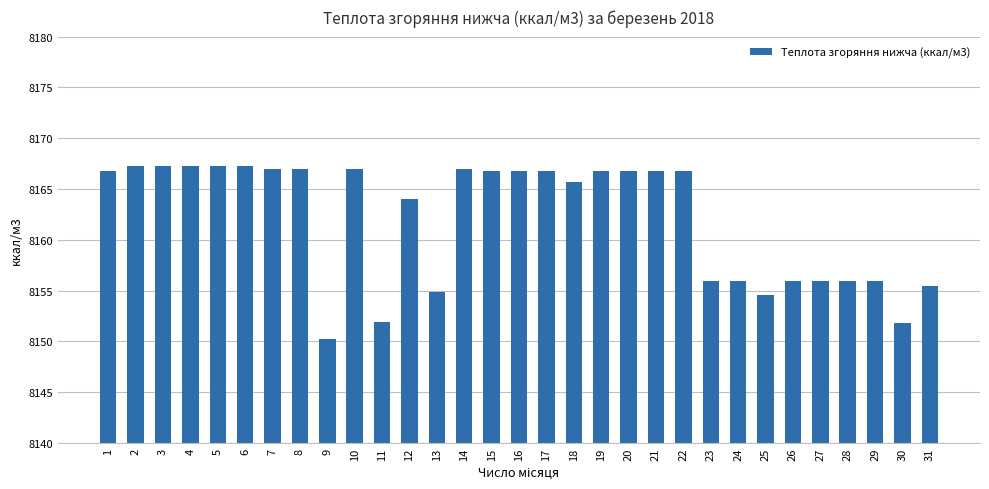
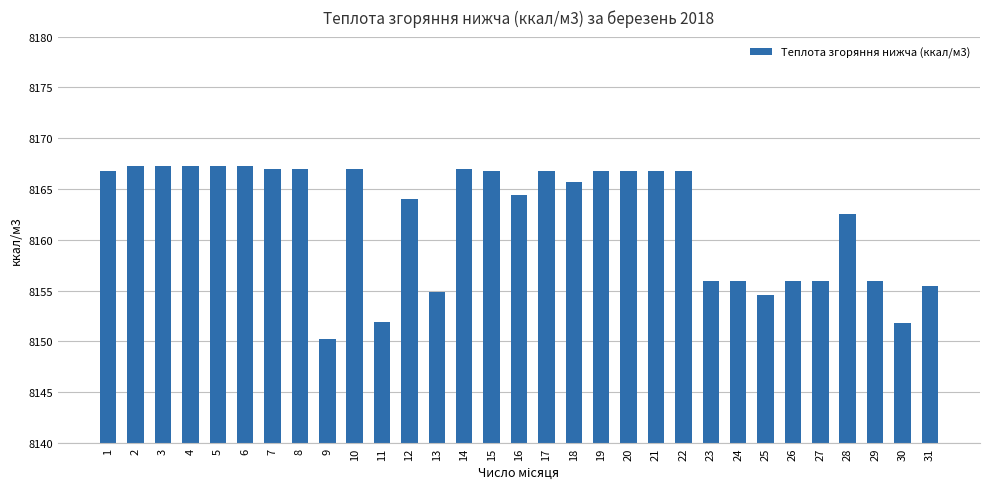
16: 8166.8 -> 8164.4
28: 8155.9 -> 8162.5
